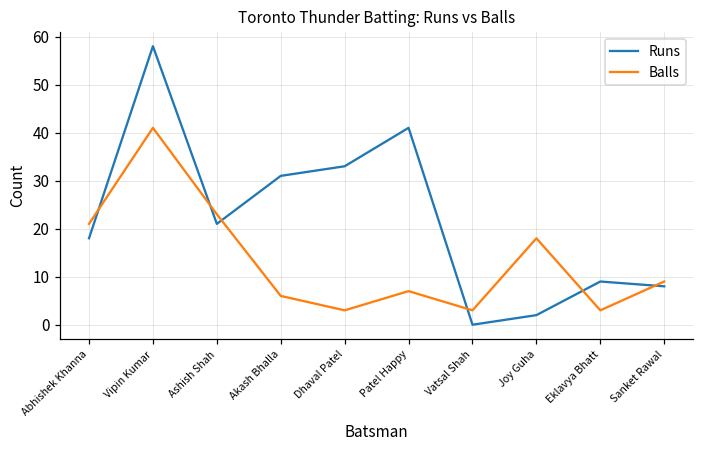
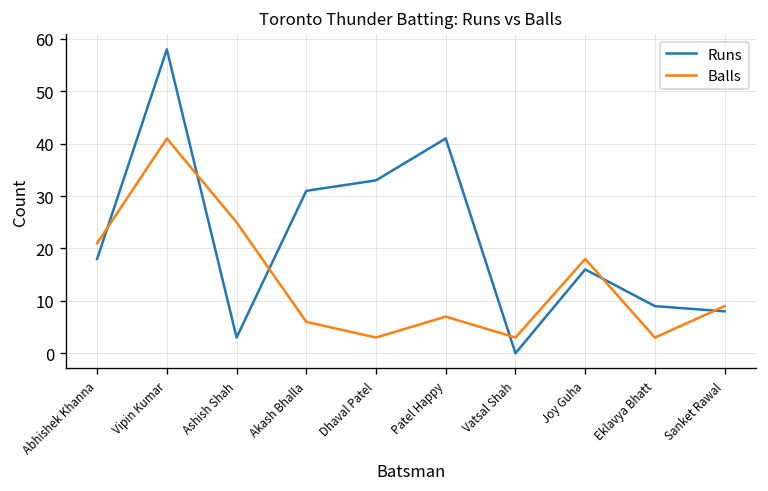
Runs, Ashish Shah: 21 -> 3
Balls, Ashish Shah: 23 -> 25
Runs, Joy Guha: 2 -> 16
